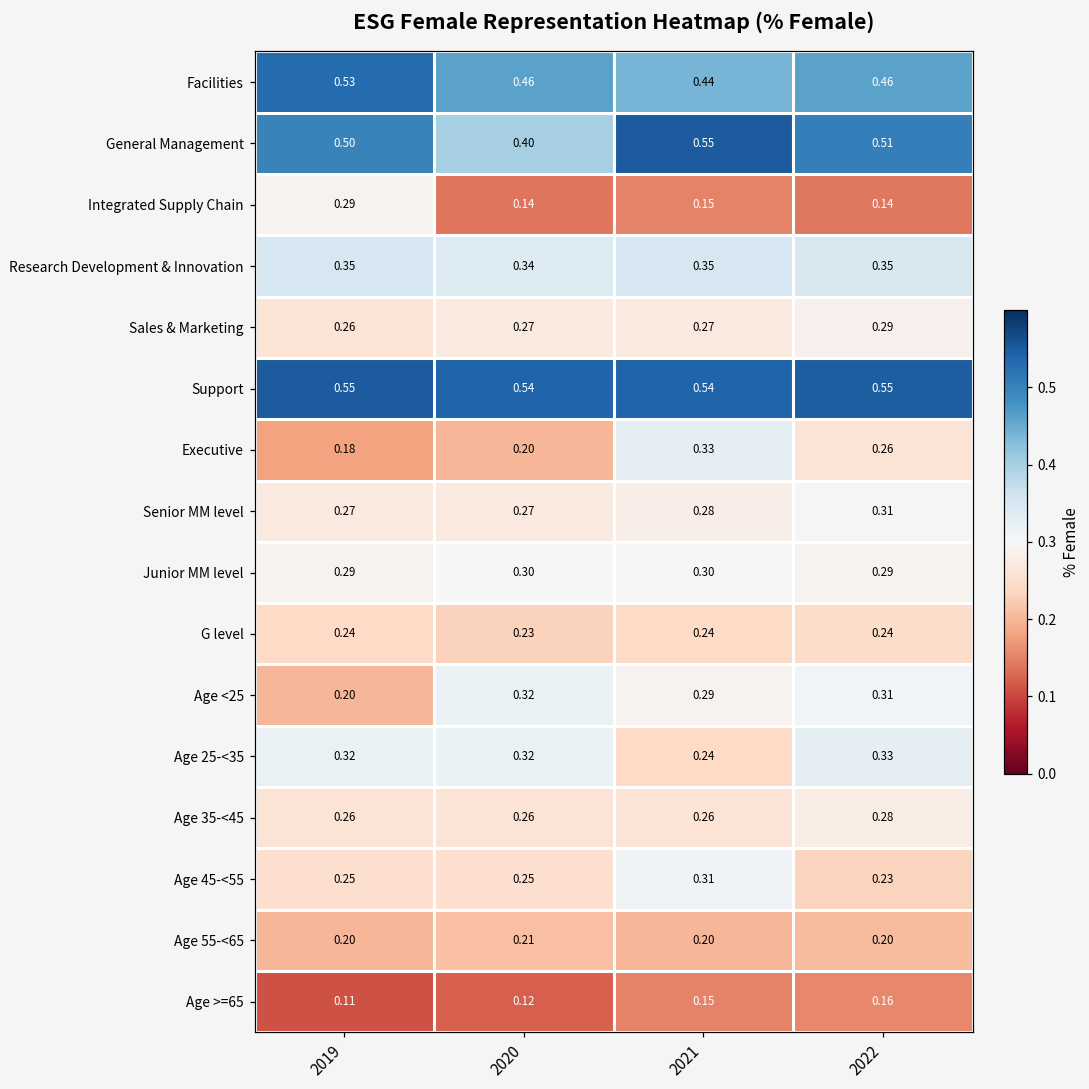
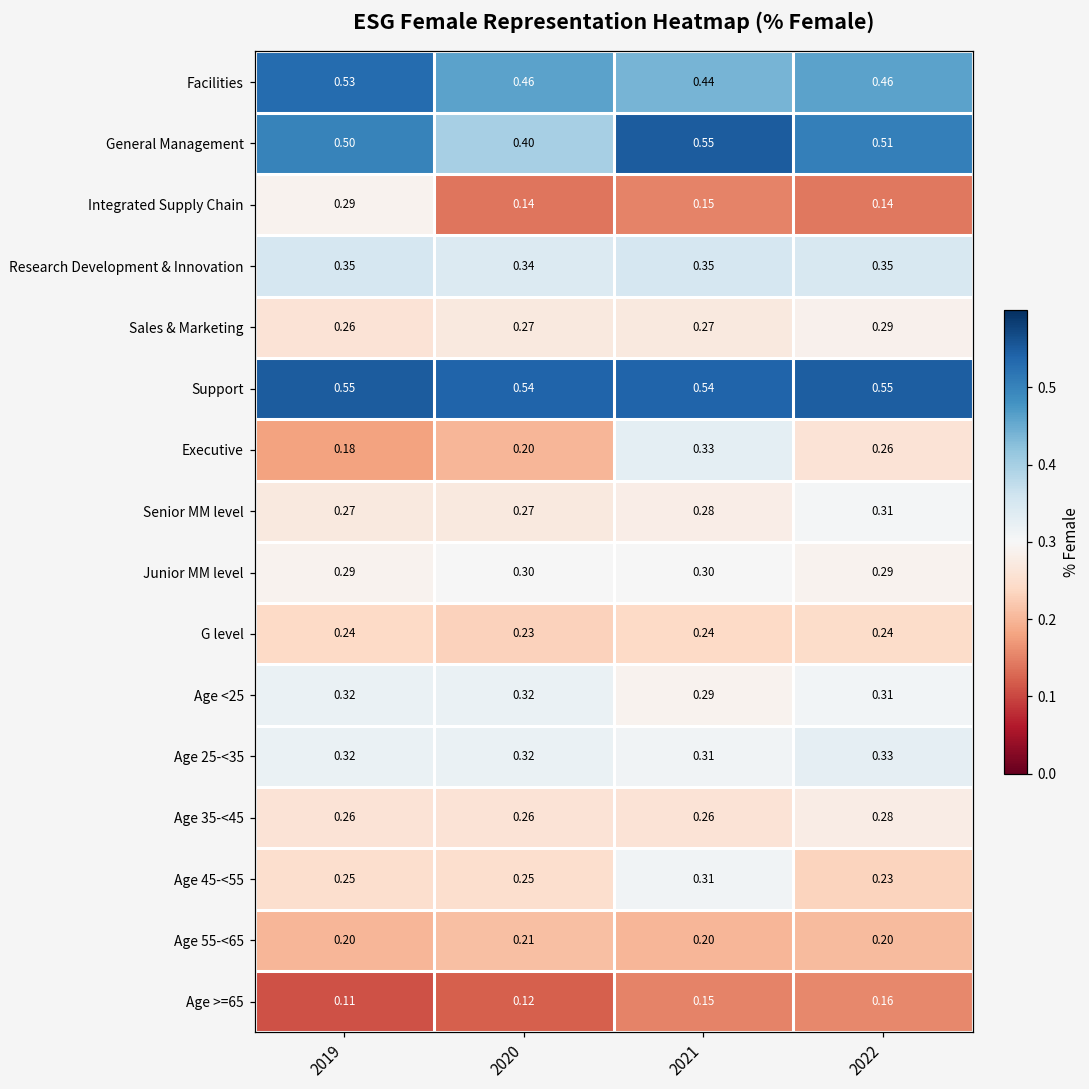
Age <25, 2019: 0.20 -> 0.32
Age 25-<35, 2021: 0.24 -> 0.31
